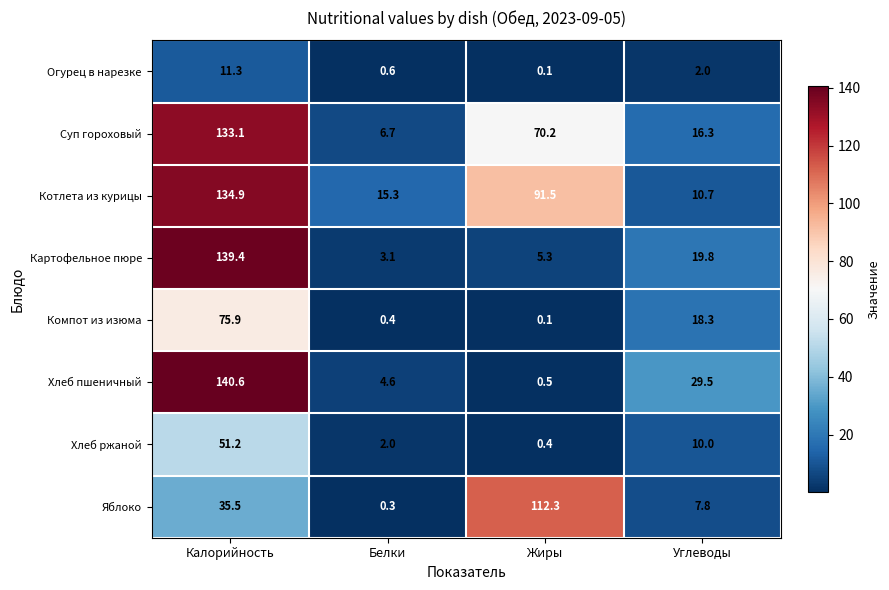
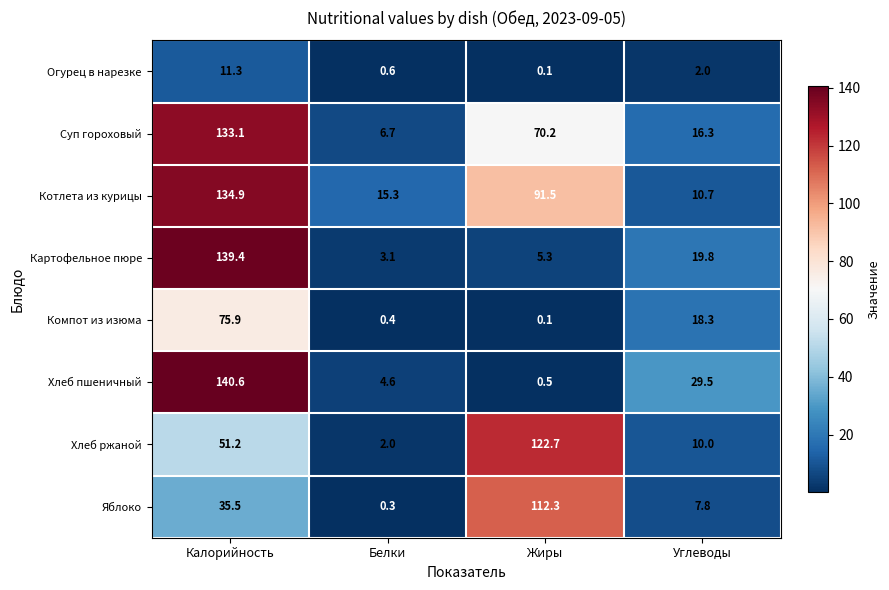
Хлеб ржаной, Жиры: 0.4 -> 122.7
